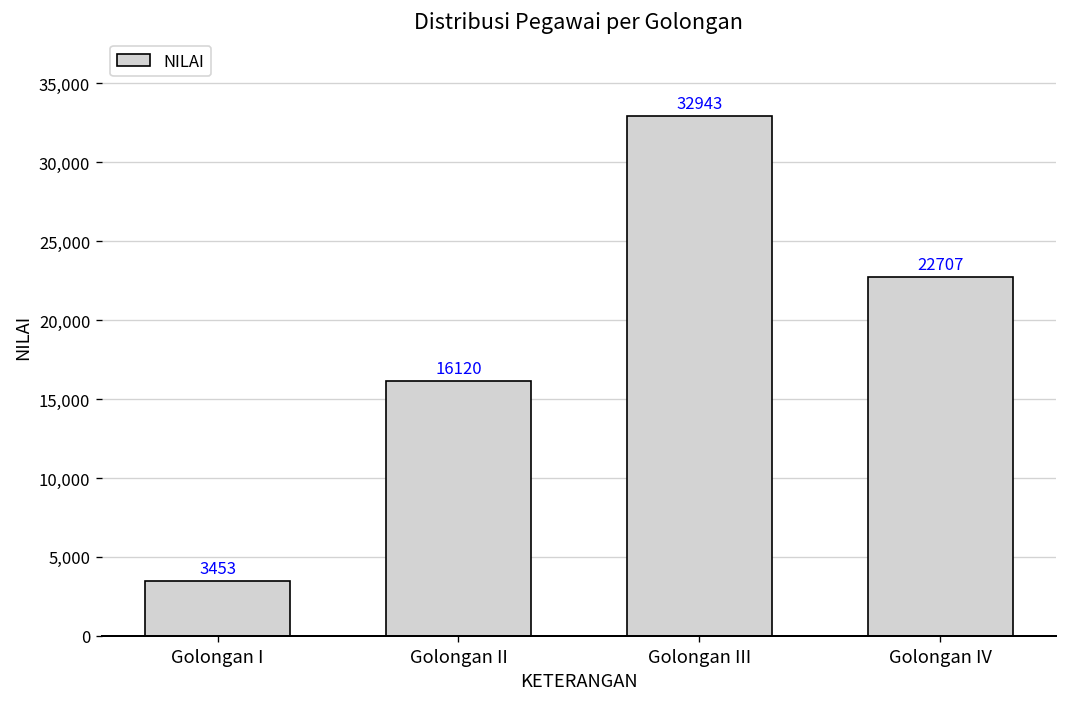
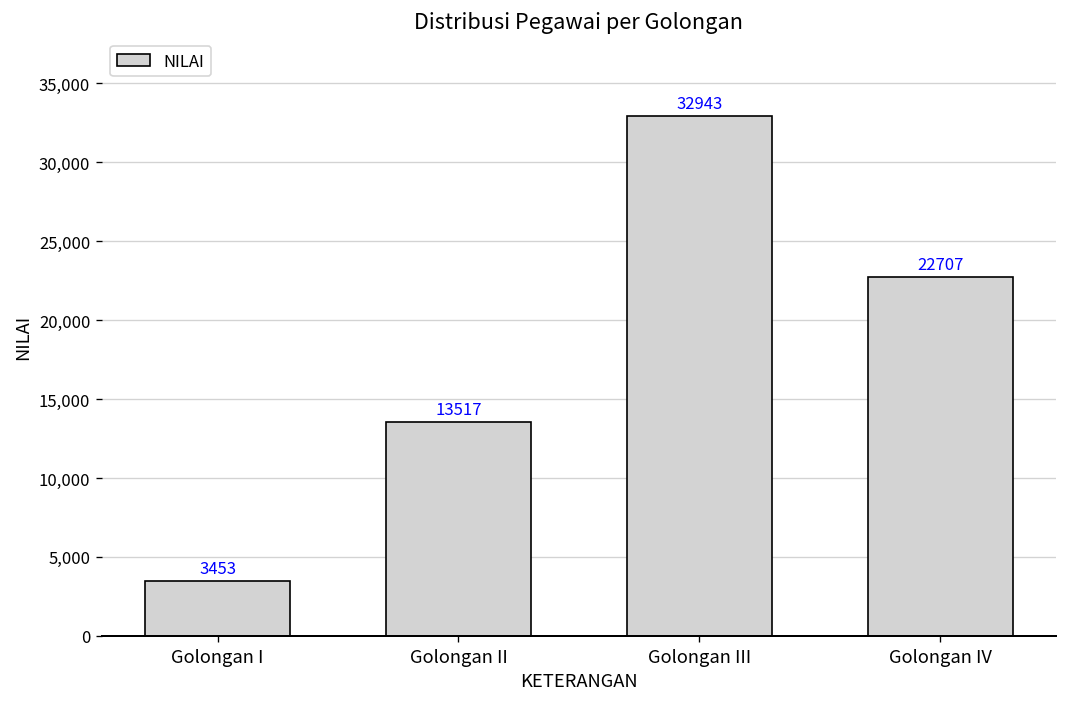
Golongan II: 16120 -> 13517
